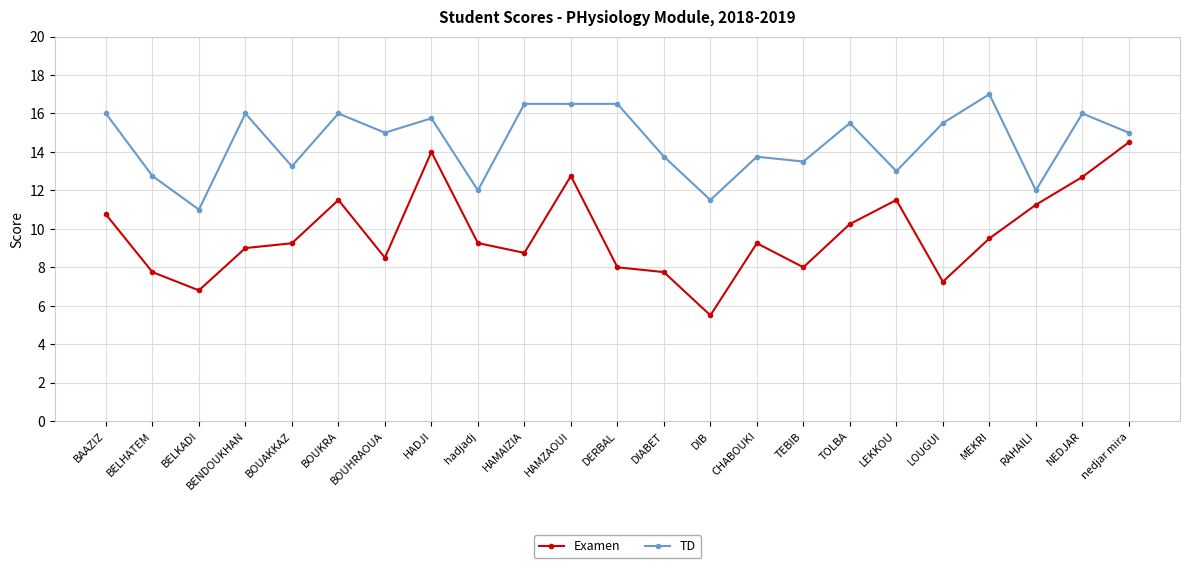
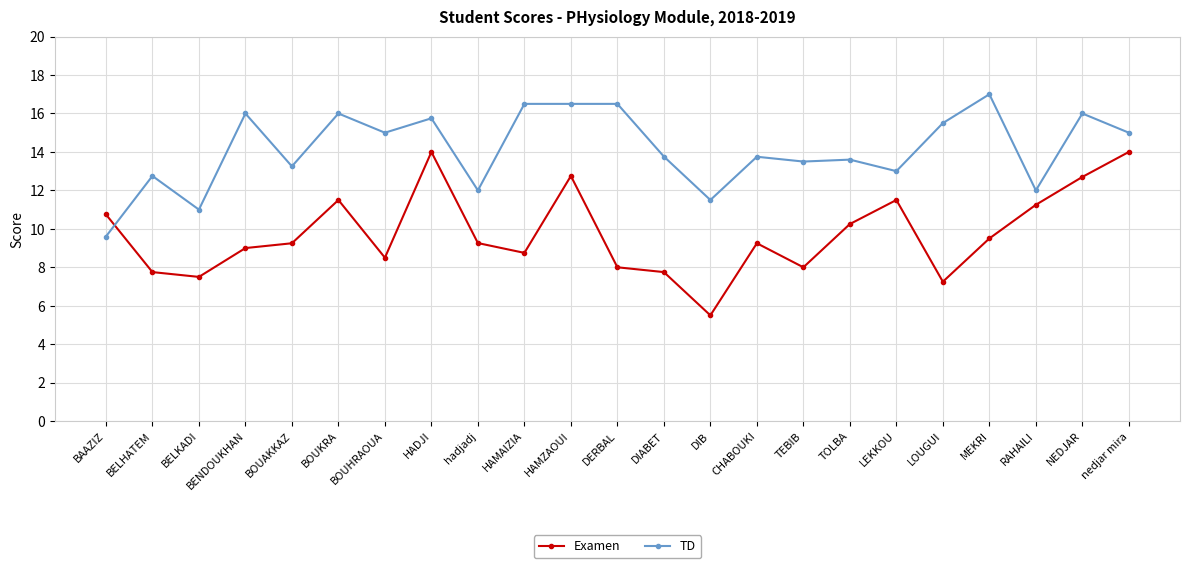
TD, BAAZIZ: 16.0 -> 9.6
Examen, BELKADI: 6.8 -> 7.5
TD, TOLBA: 15.5 -> 13.6
Examen, nedjar mira: 14.5 -> 14.0
